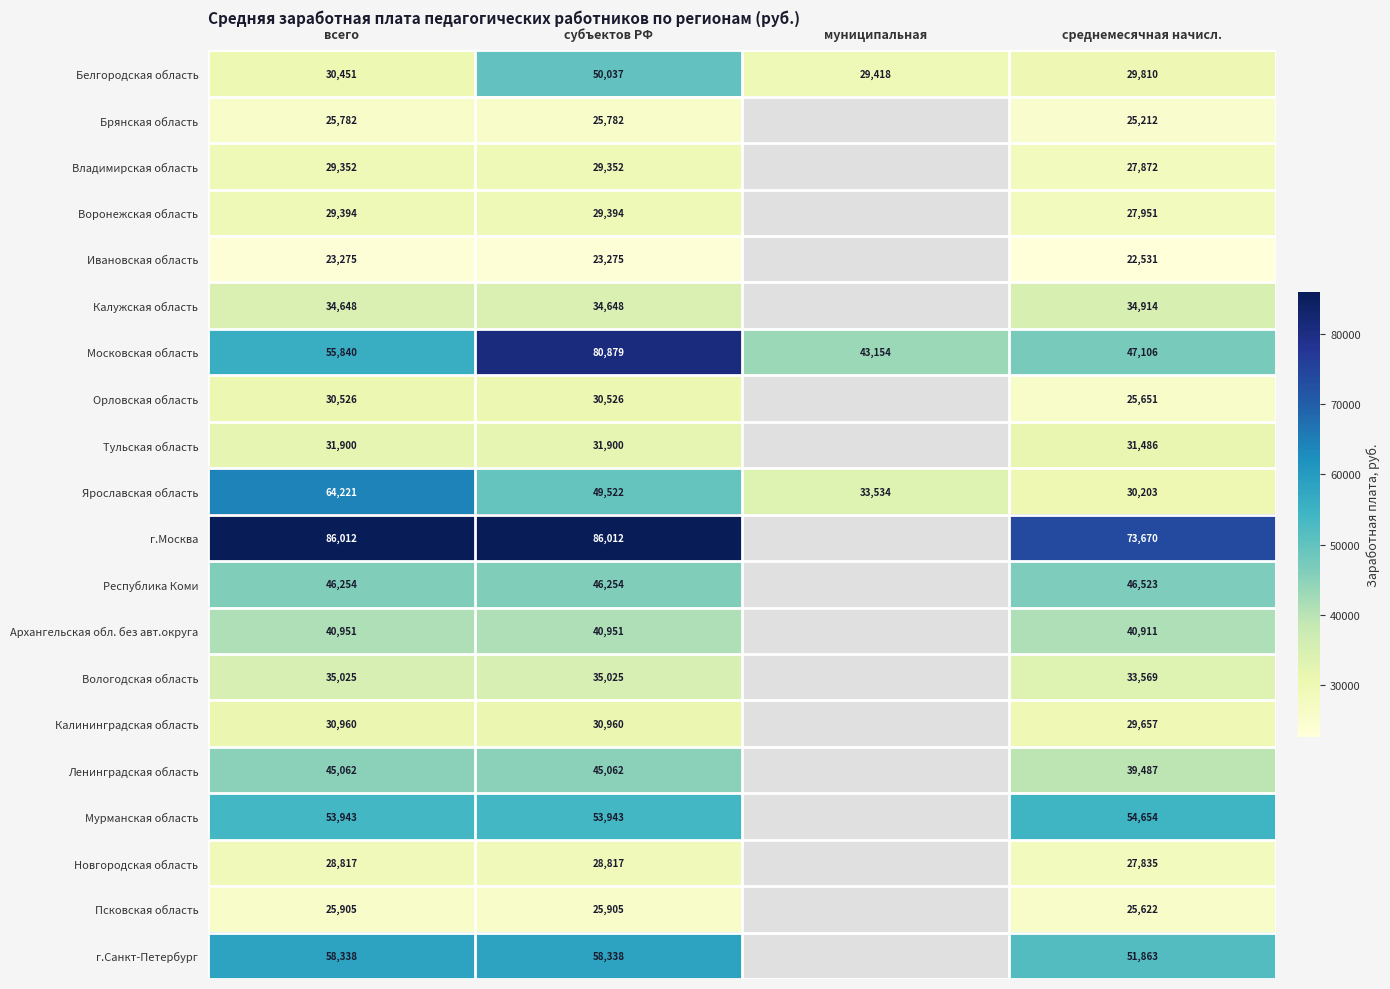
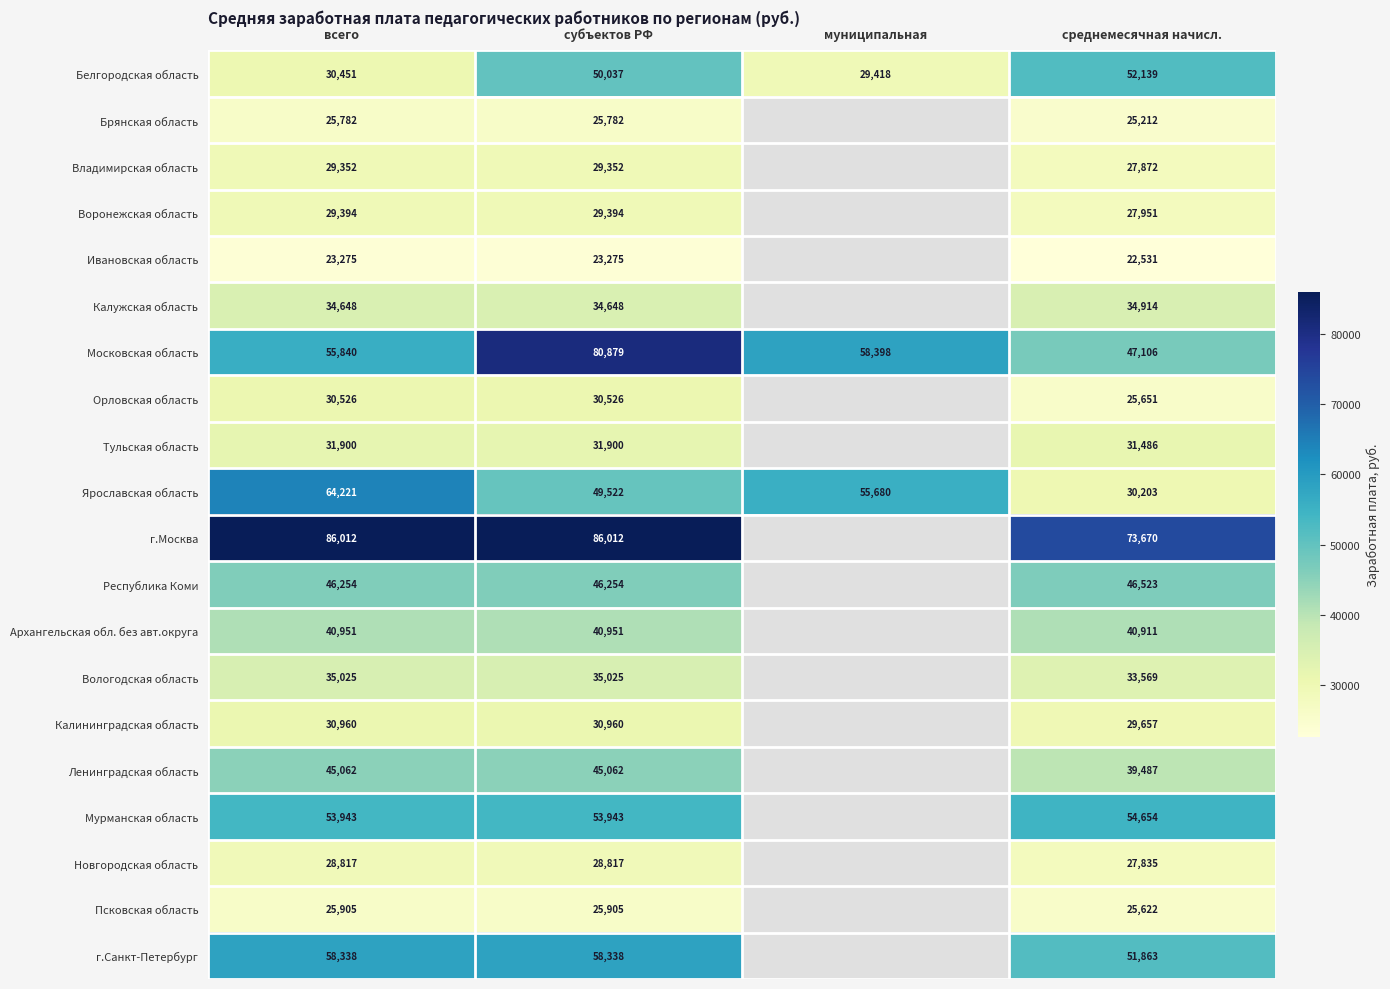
Белгородская область, среднемесячная начисл.: 29,810 -> 52,139
Московская область, муниципальная: 43,154 -> 58,398
Ярославская область, муниципальная: 33,534 -> 55,680
